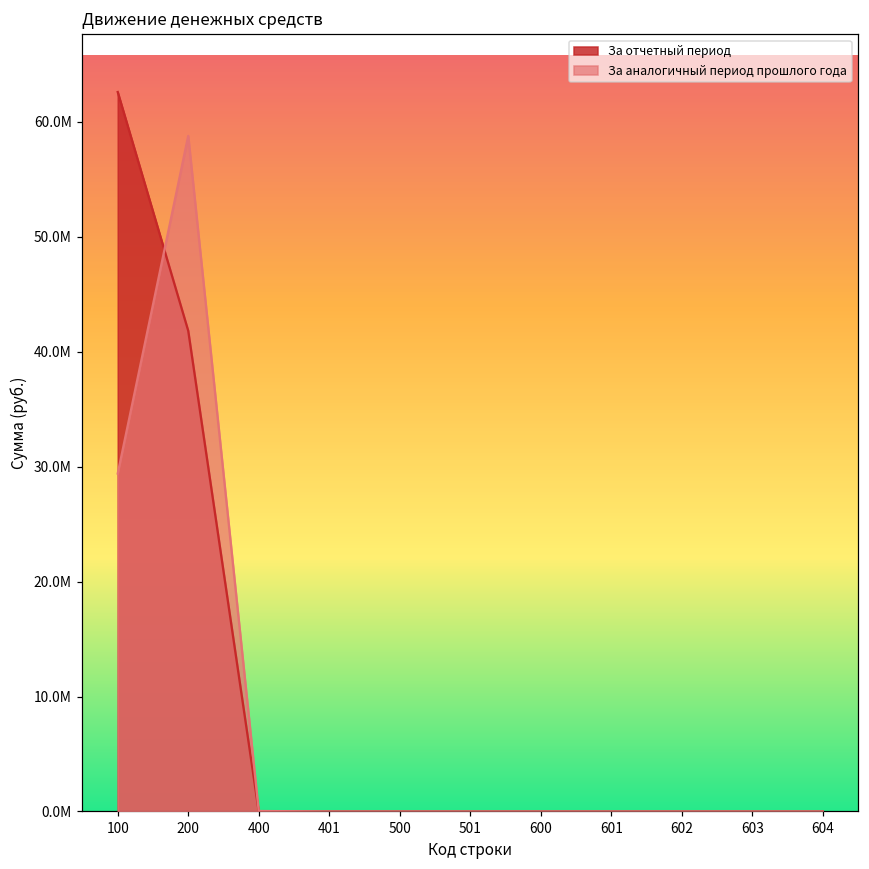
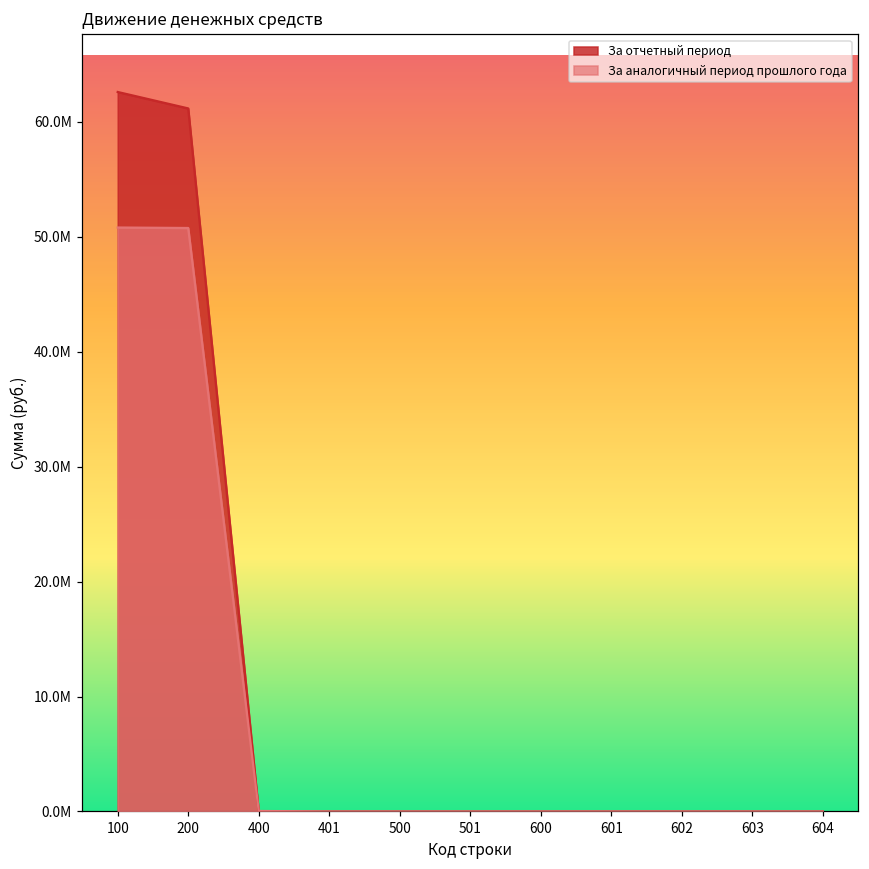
За аналогичный период прошлого года, 100: 29400000 -> 50800000
За отчетный период, 200: 41800000 -> 61200000
За аналогичный период прошлого года, 200: 58800000 -> 50800000
